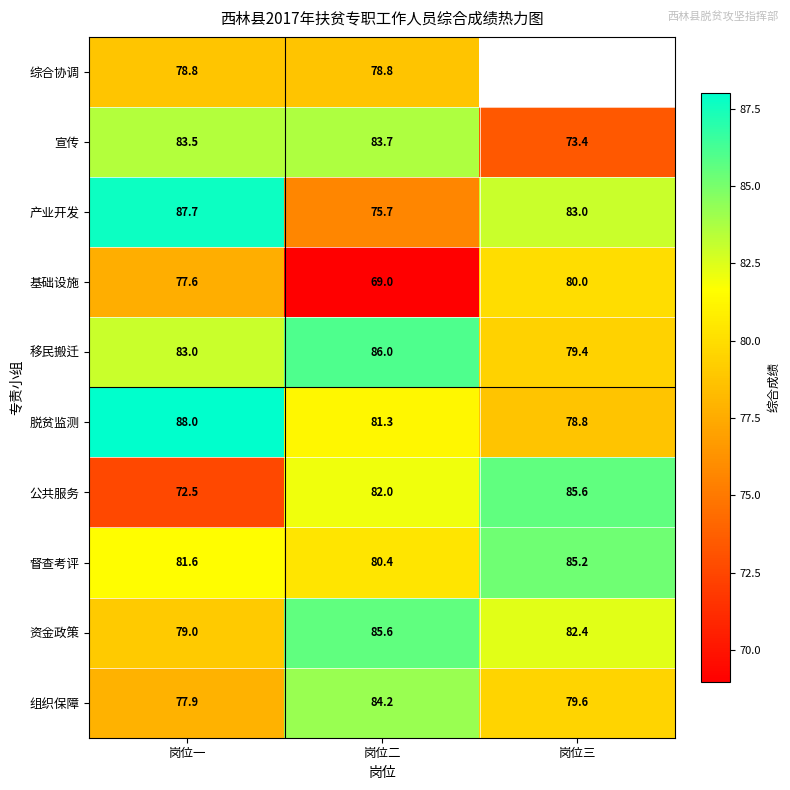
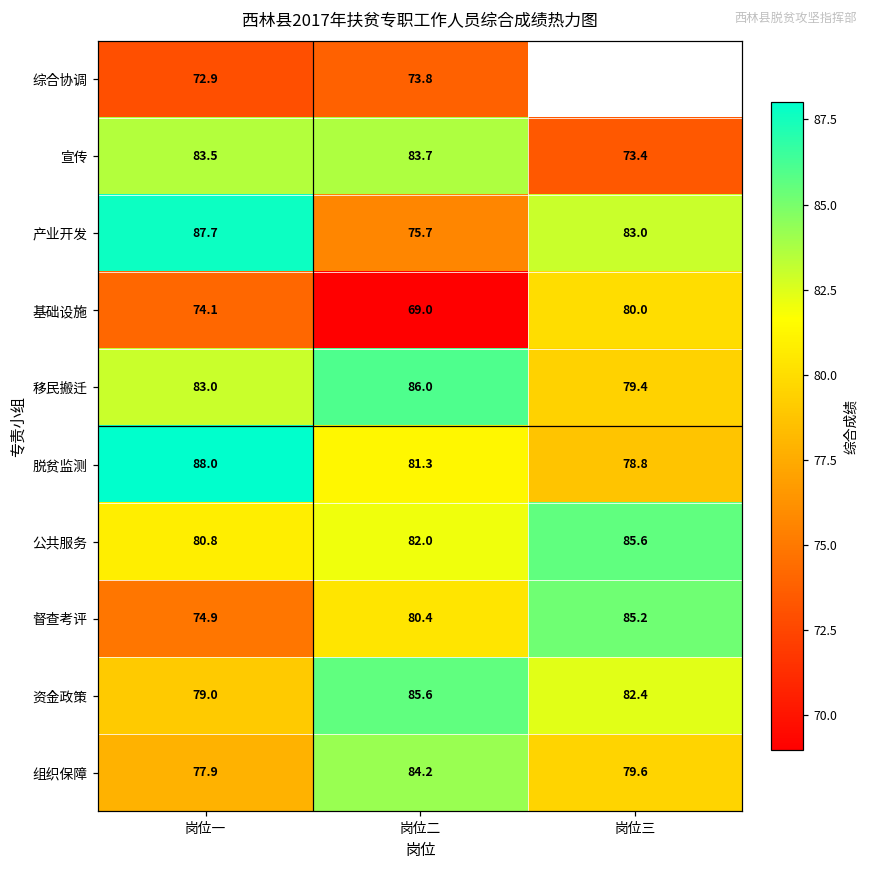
综合协调, 岗位一: 78.8 -> 72.9
综合协调, 岗位二: 78.8 -> 73.8
基础设施, 岗位一: 77.6 -> 74.1
公共服务, 岗位一: 72.5 -> 80.8
督查考评, 岗位一: 81.6 -> 74.9
